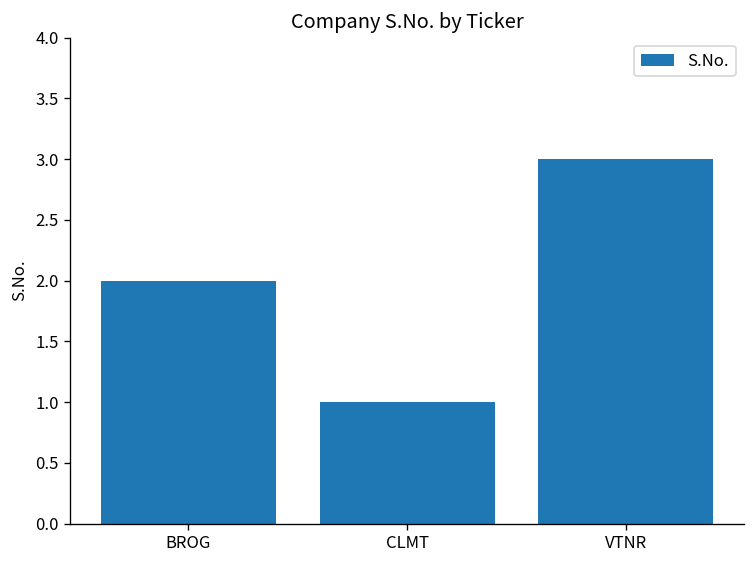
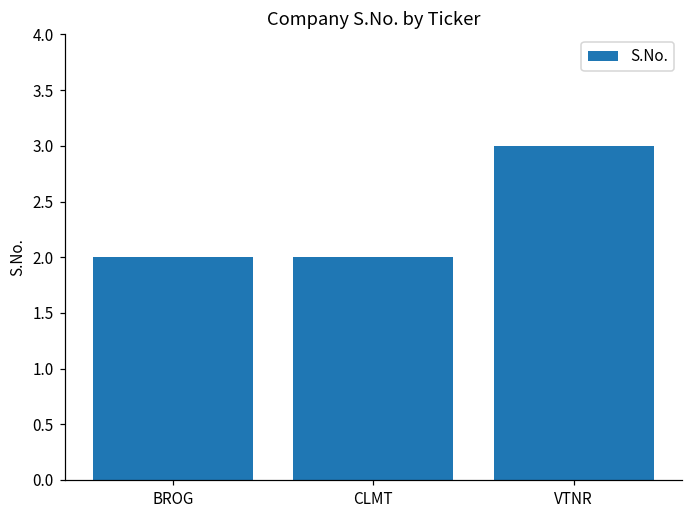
CLMT: 1 -> 2
